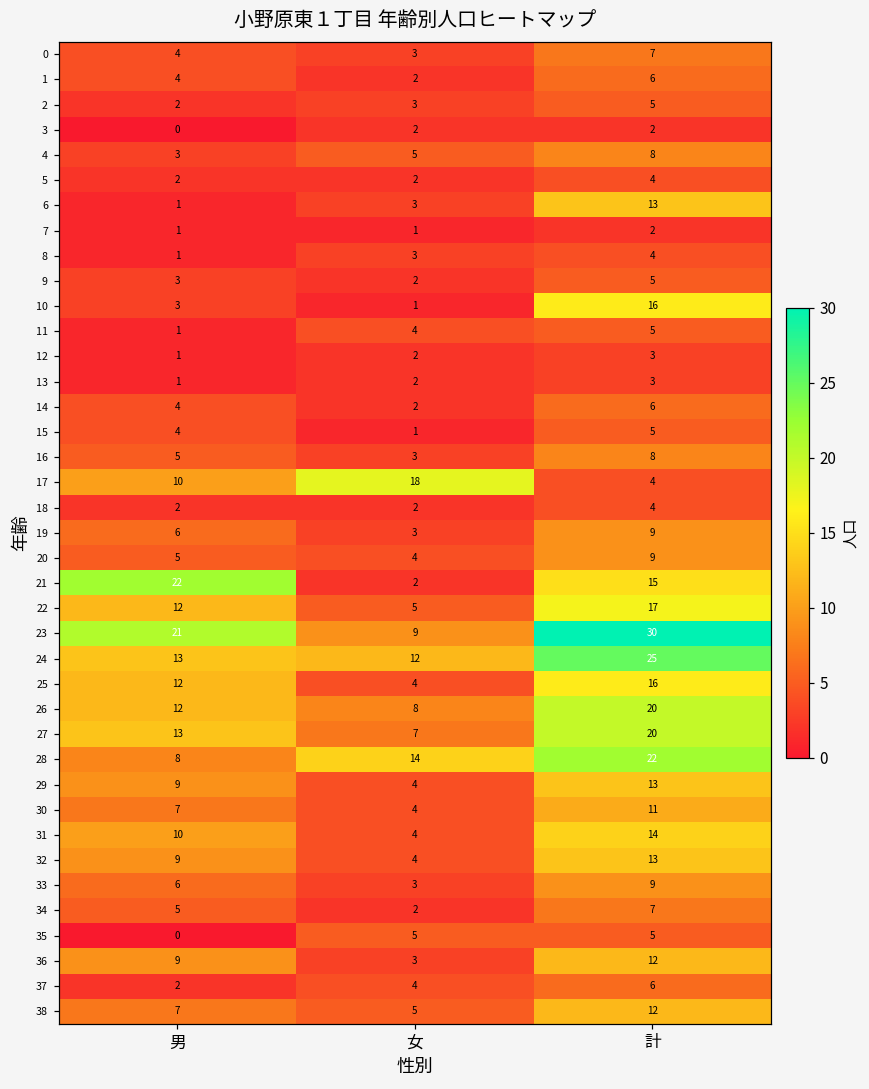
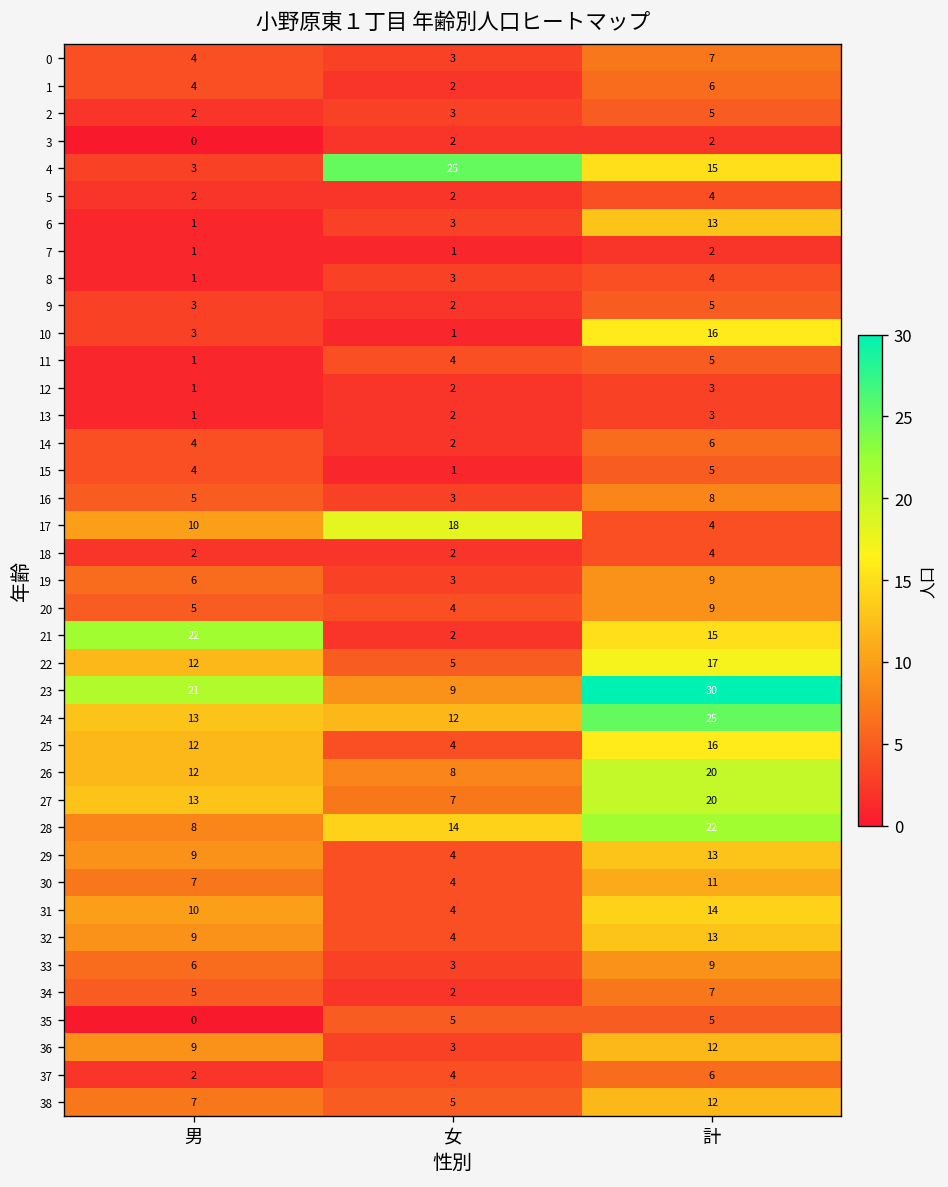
4, 女: 5 -> 25
4, 計: 8 -> 15
